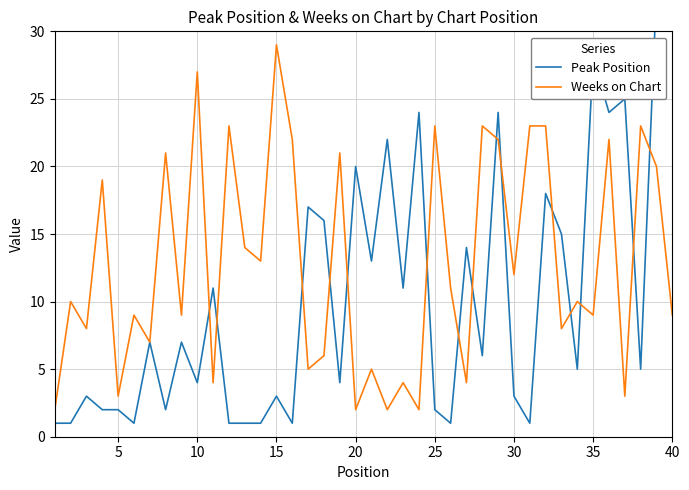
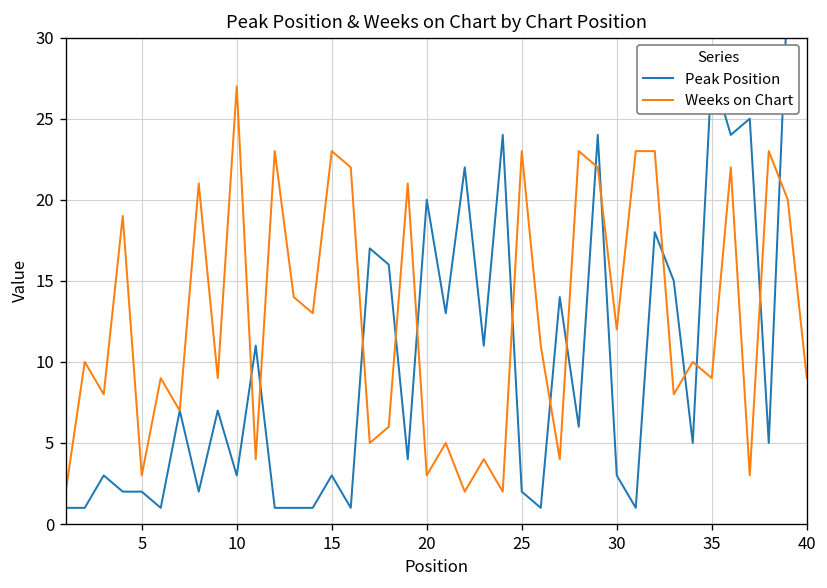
Peak Position, 10: 4 -> 3
Weeks on Chart, 15: 29 -> 23
Weeks on Chart, 20: 2 -> 3
